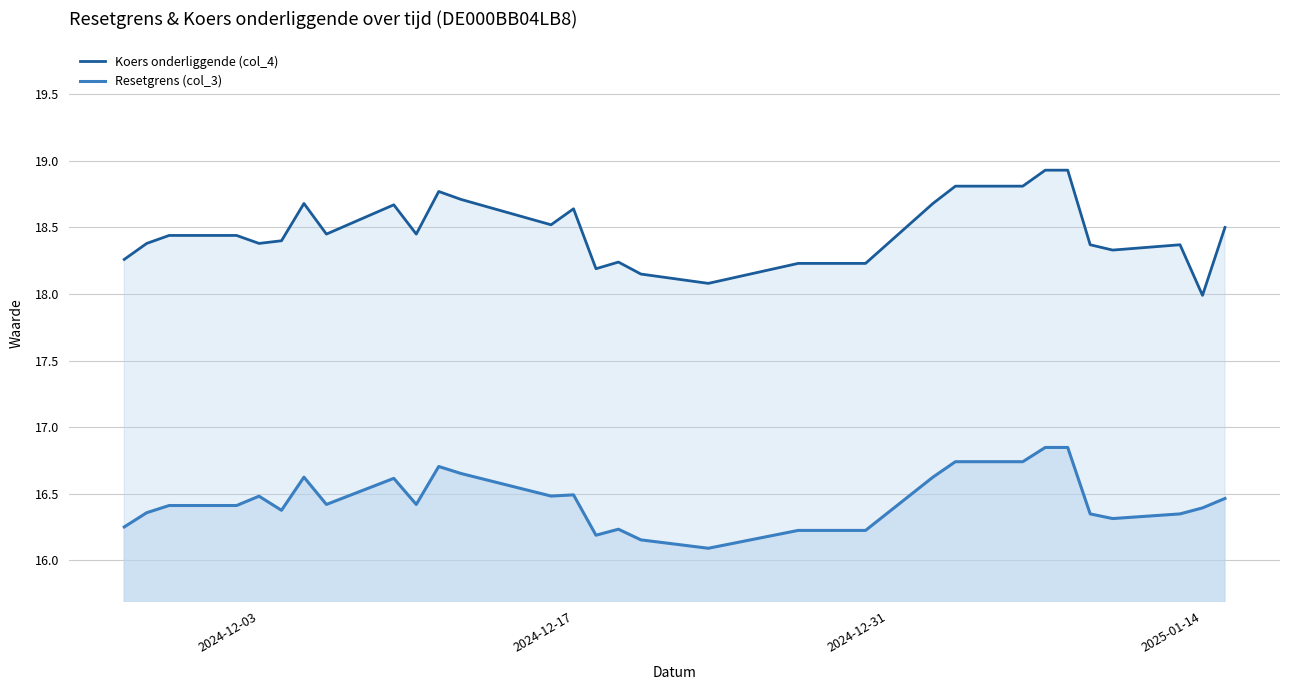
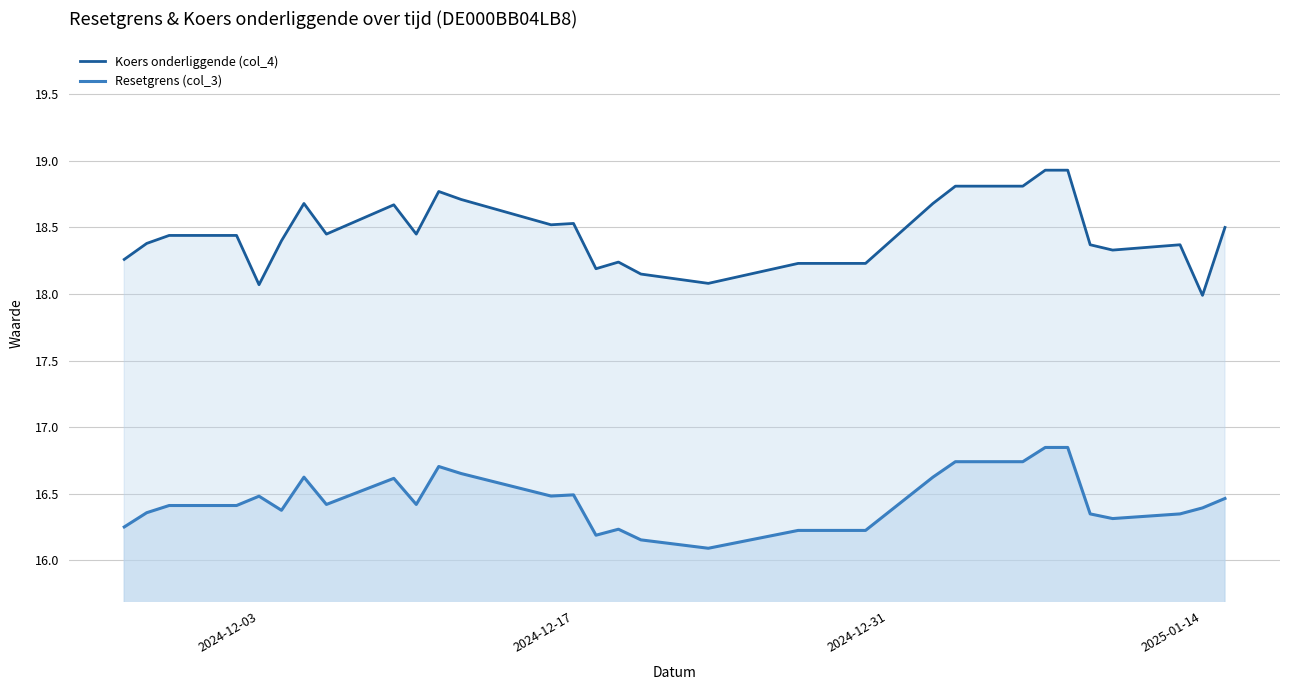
Koers onderliggende (col_4), 2024-12-03: 18.38 -> 18.07
Koers onderliggende (col_4), 2024-12-17: 18.64 -> 18.53
